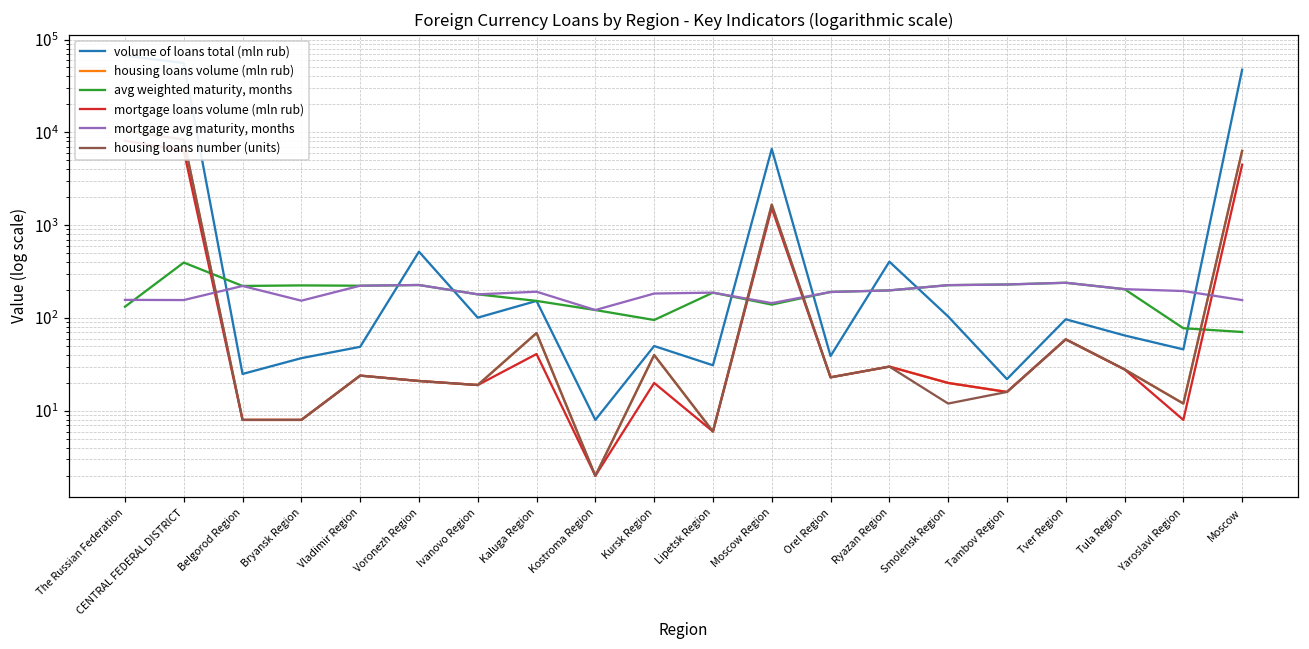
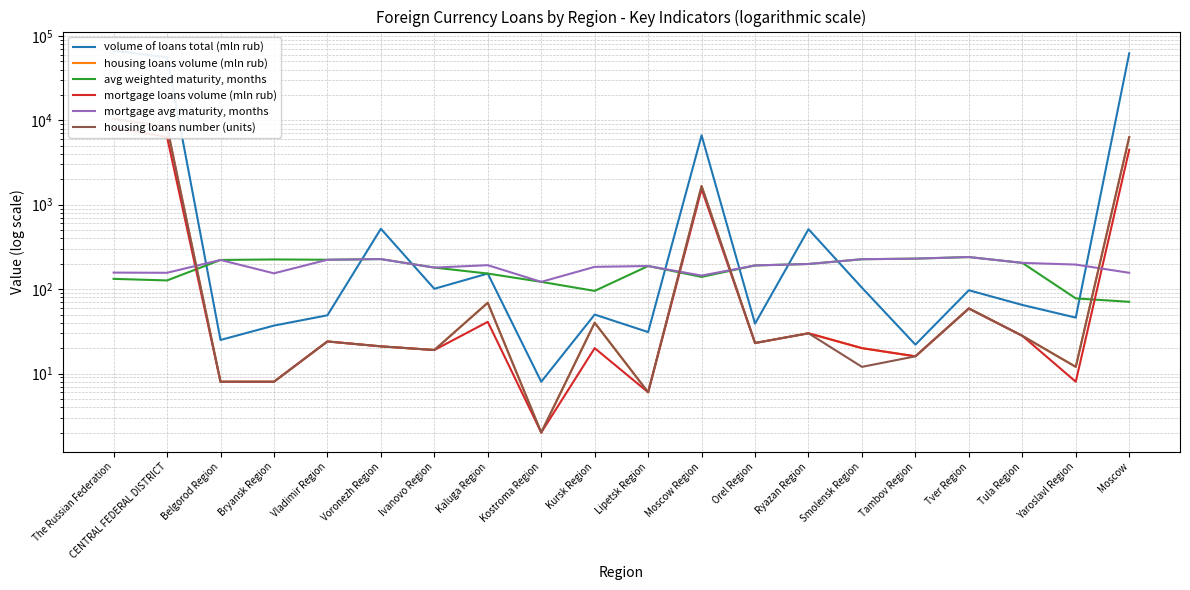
avg weighted maturity, months, CENTRAL FEDERAL DISTRICT: 400 -> 130
volume of loans total (mln rub), Ryazan Region: 400 -> 500
volume of loans total (mln rub), Moscow: 50000 -> 60000
